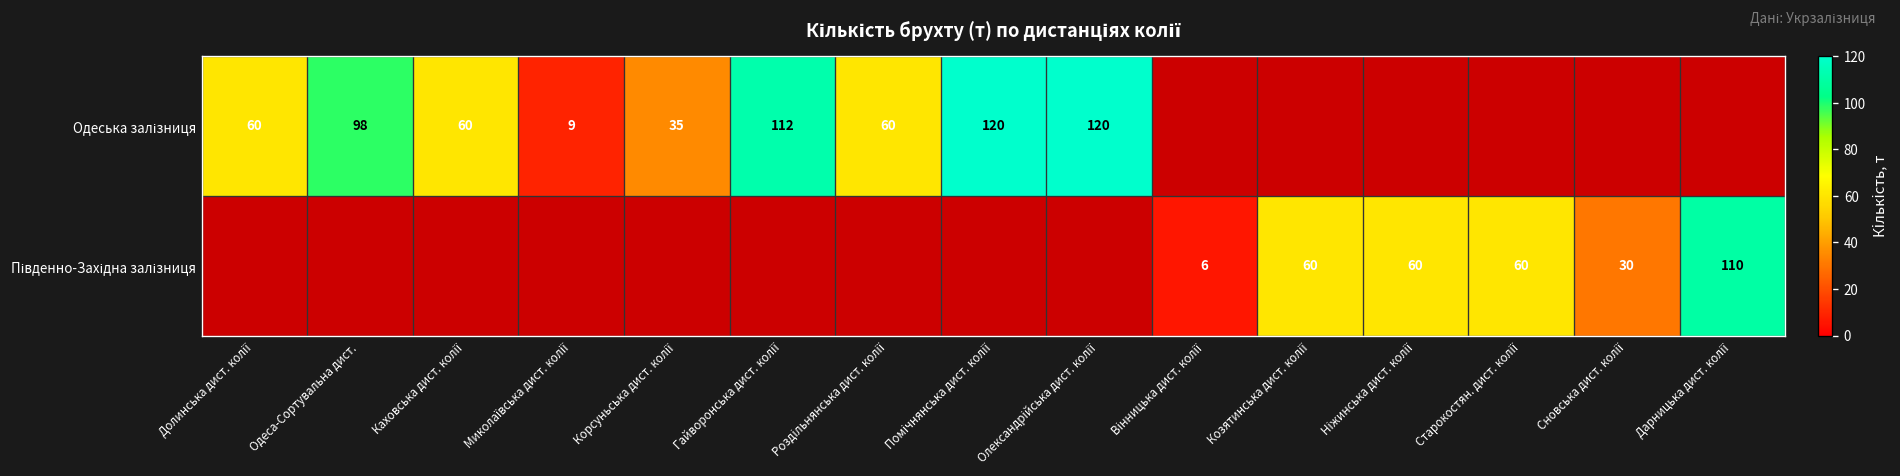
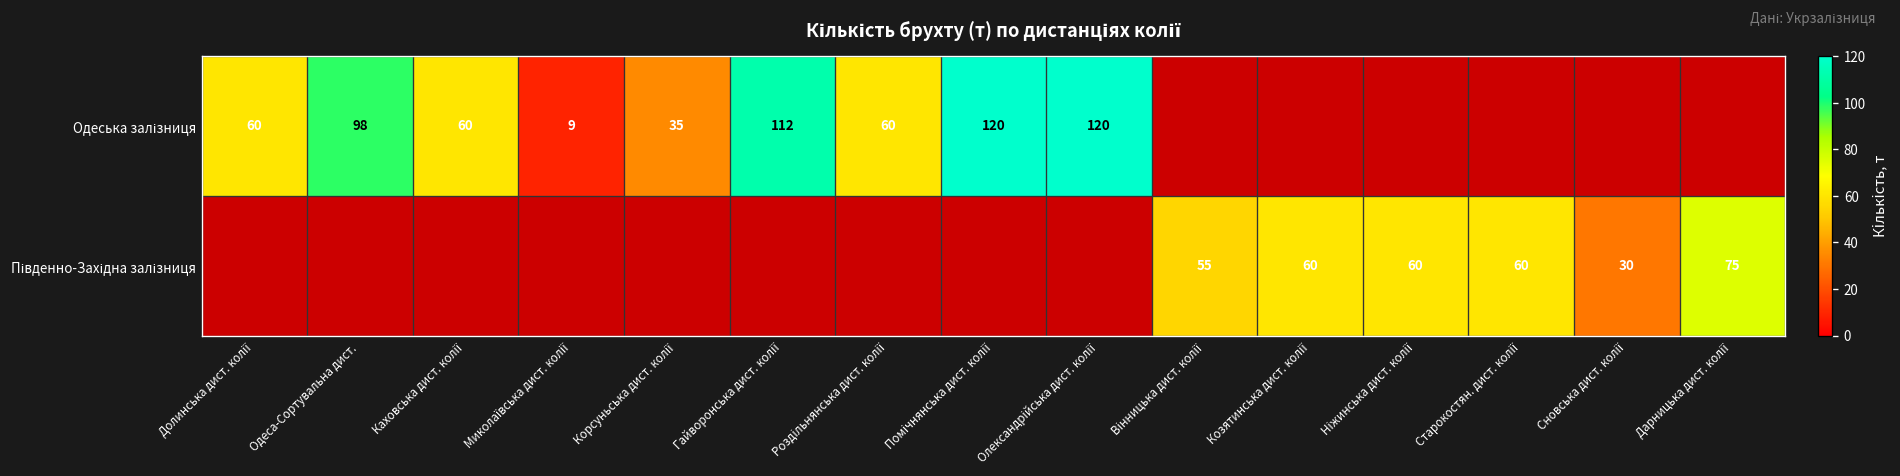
Південно-Західна залізниця, Вінницька дист. колії: 6 -> 55
Південно-Західна залізниця, Дарницька дист. колії: 110 -> 75
